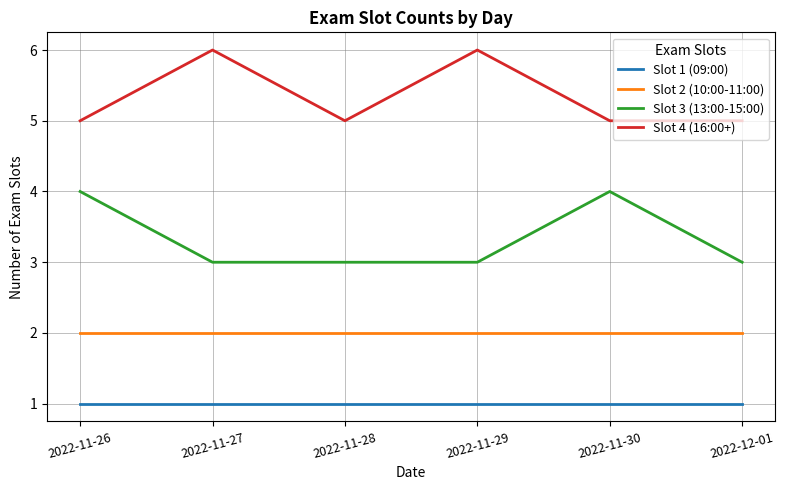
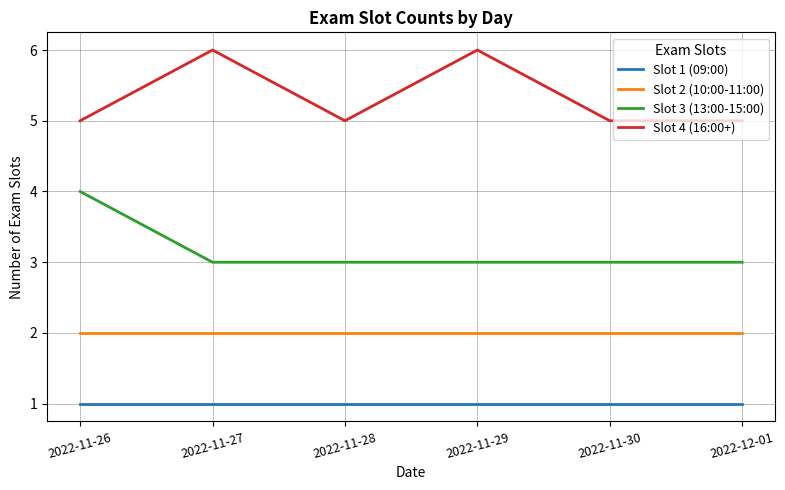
Slot 3 (13:00-15:00), 2022-11-30: 4 -> 3
